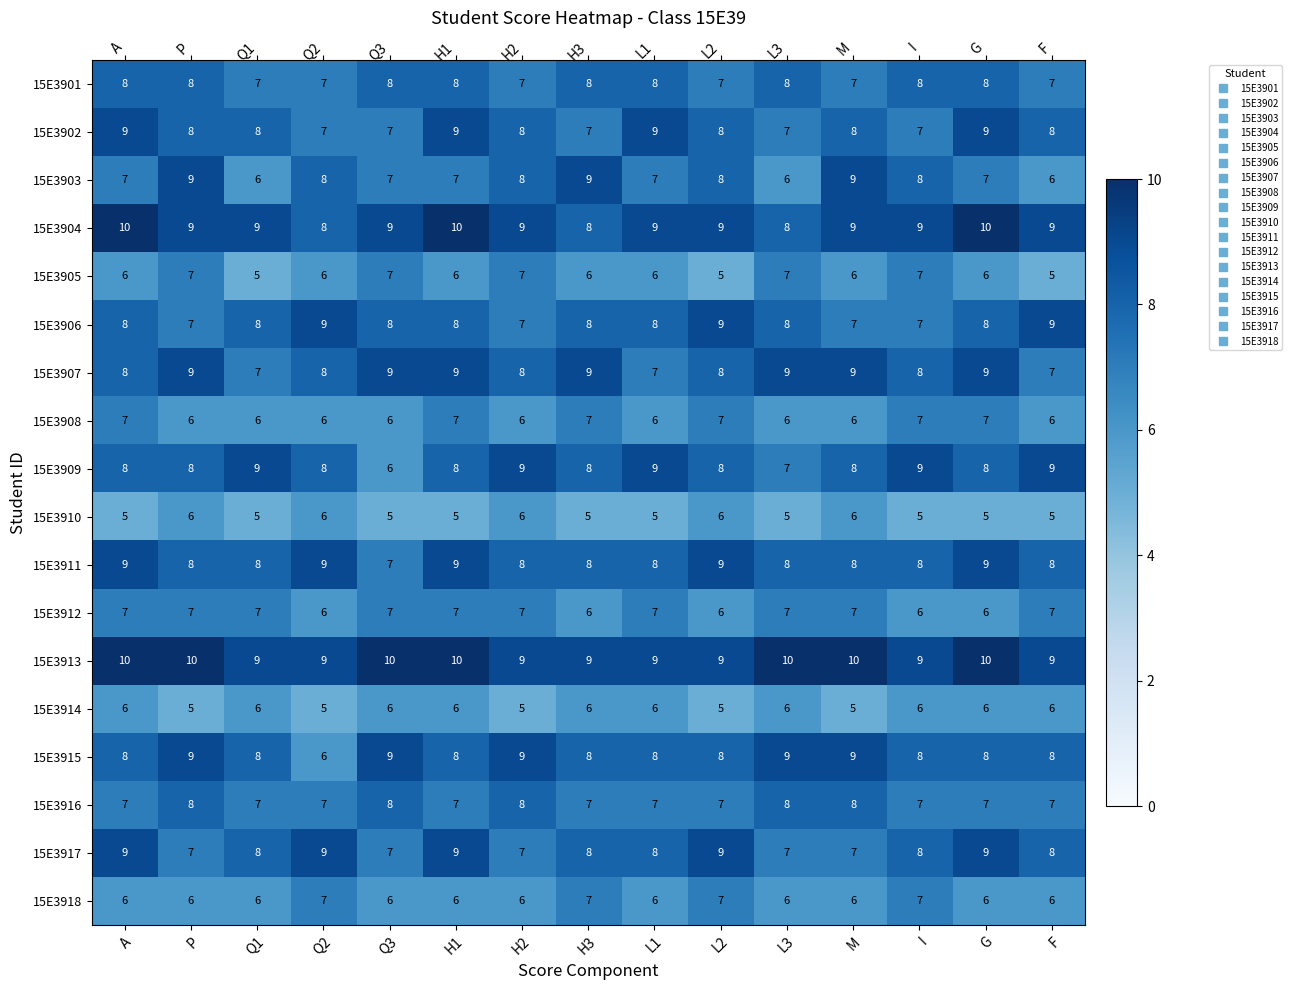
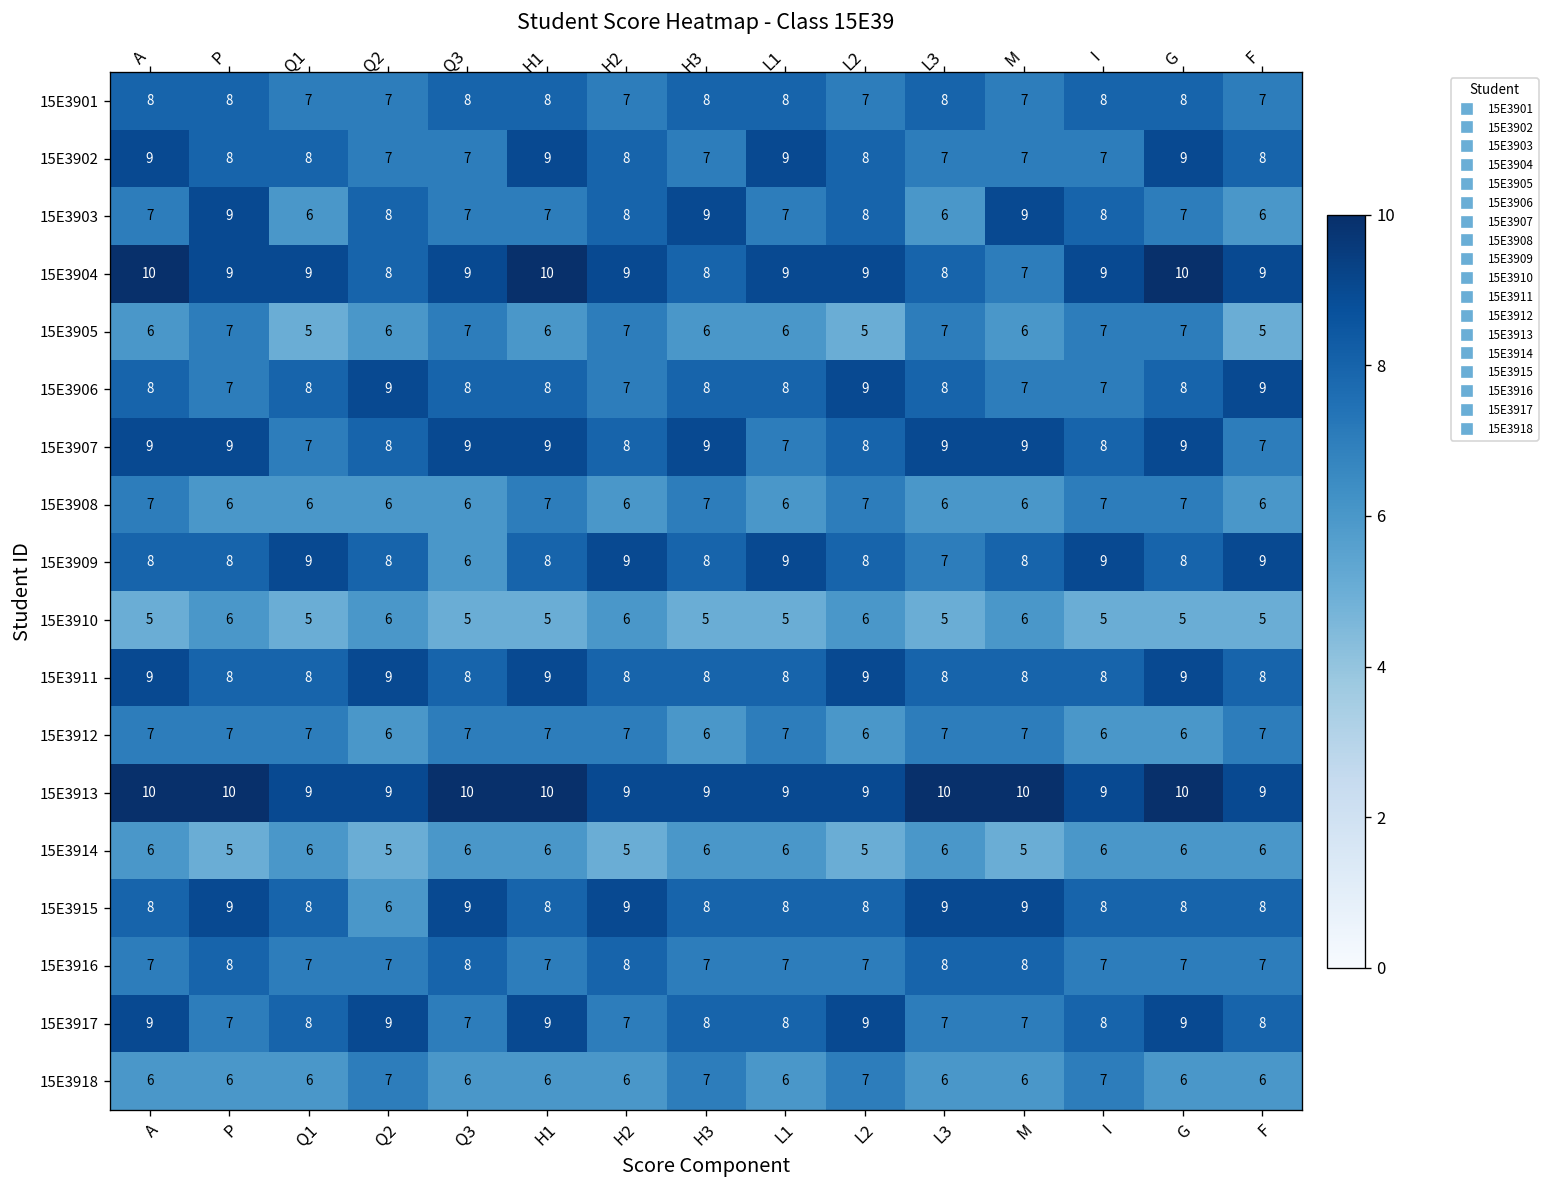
15E3902, M: 8 -> 7
15E3904, M: 9 -> 7
15E3905, G: 6 -> 7
15E3907, A: 8 -> 9
15E3911, Q3: 7 -> 8
